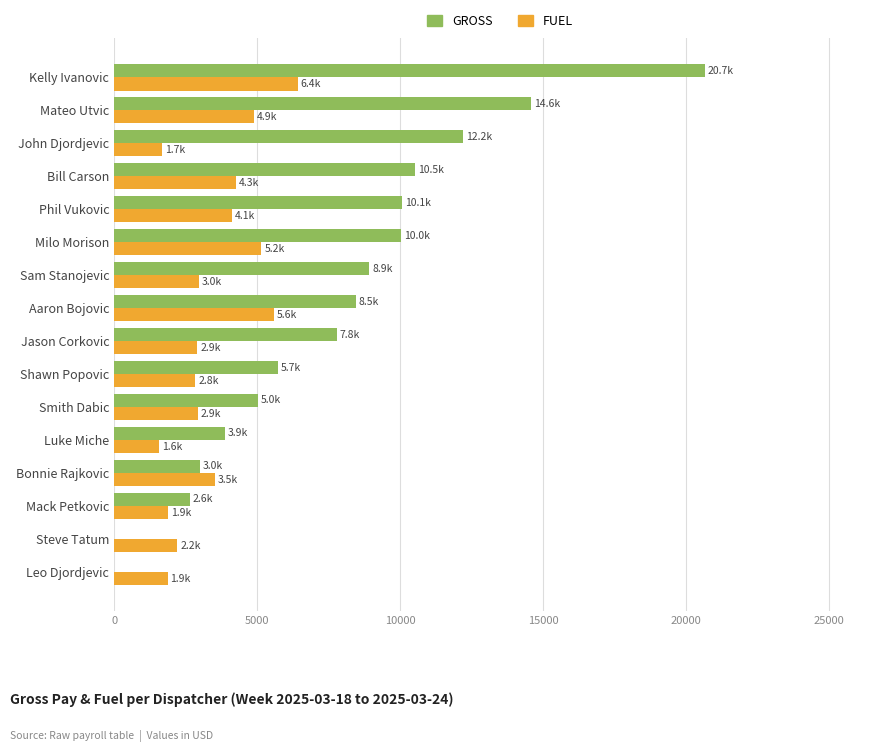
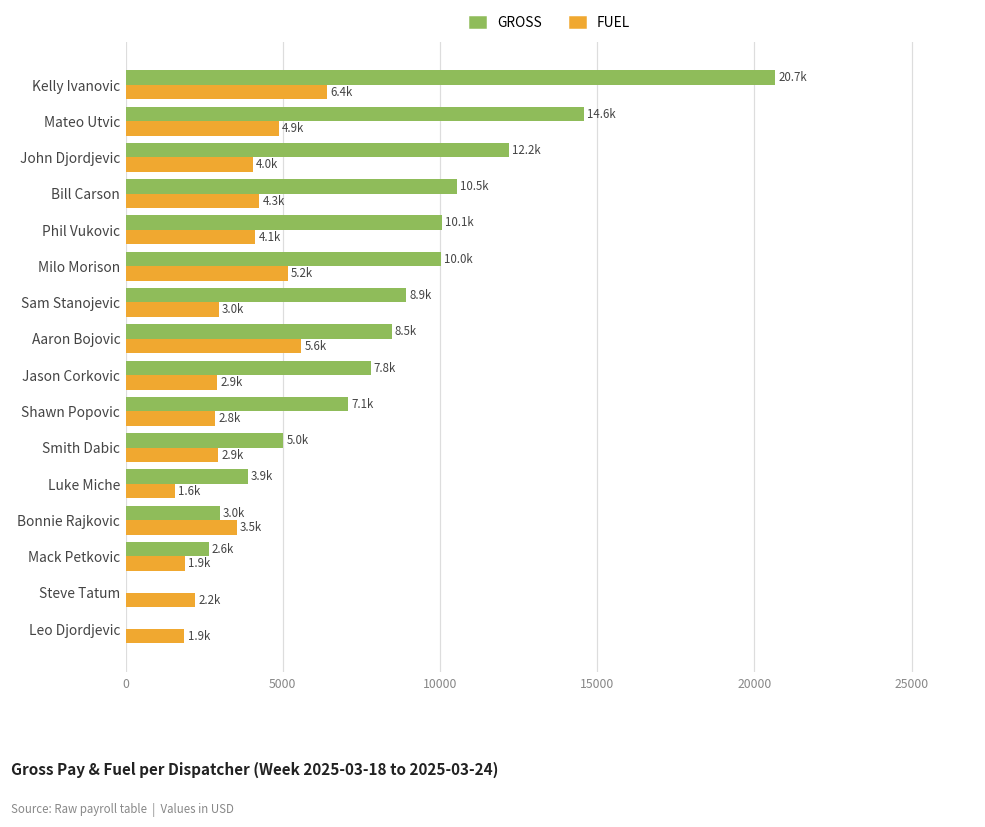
FUEL, John Djordjevic: 1.7k -> 4.0k
GROSS, Shawn Popovic: 5.7k -> 7.1k
